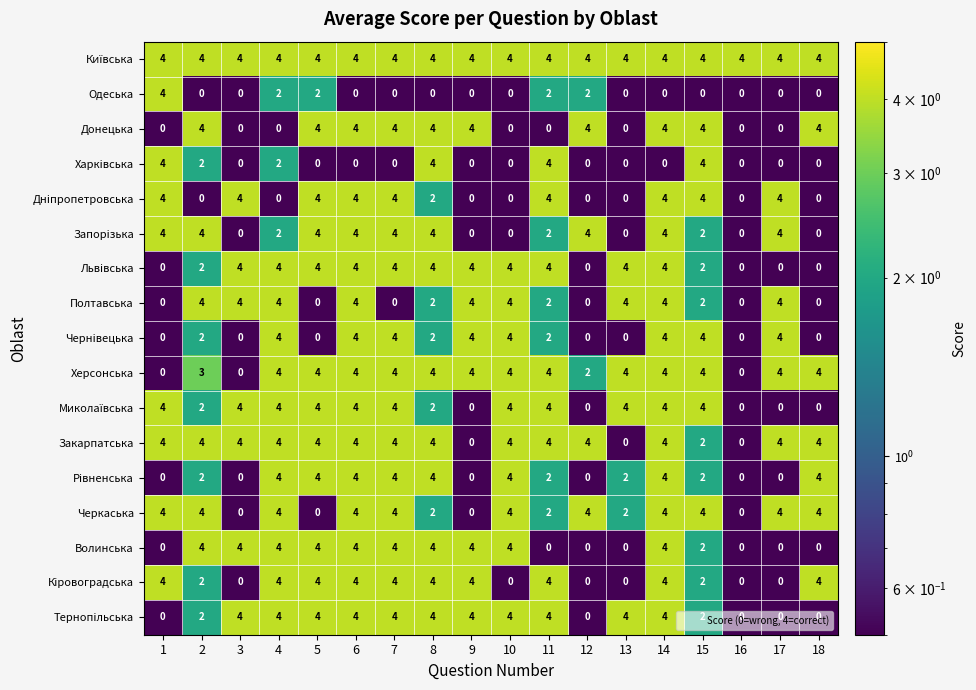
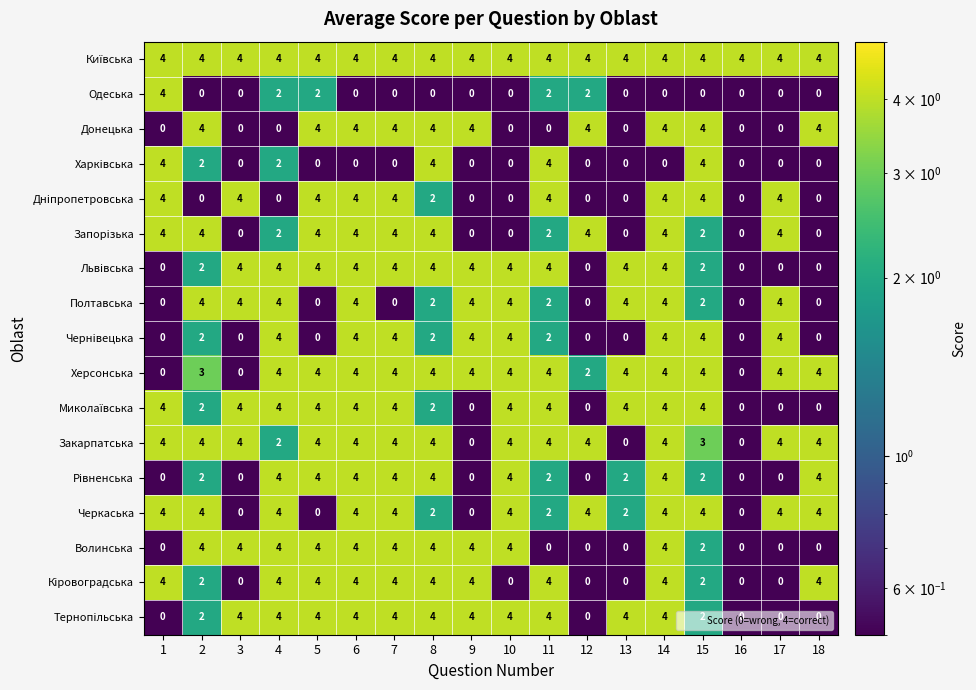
Закарпатська, 4: 4 -> 2
Закарпатська, 15: 2 -> 3
